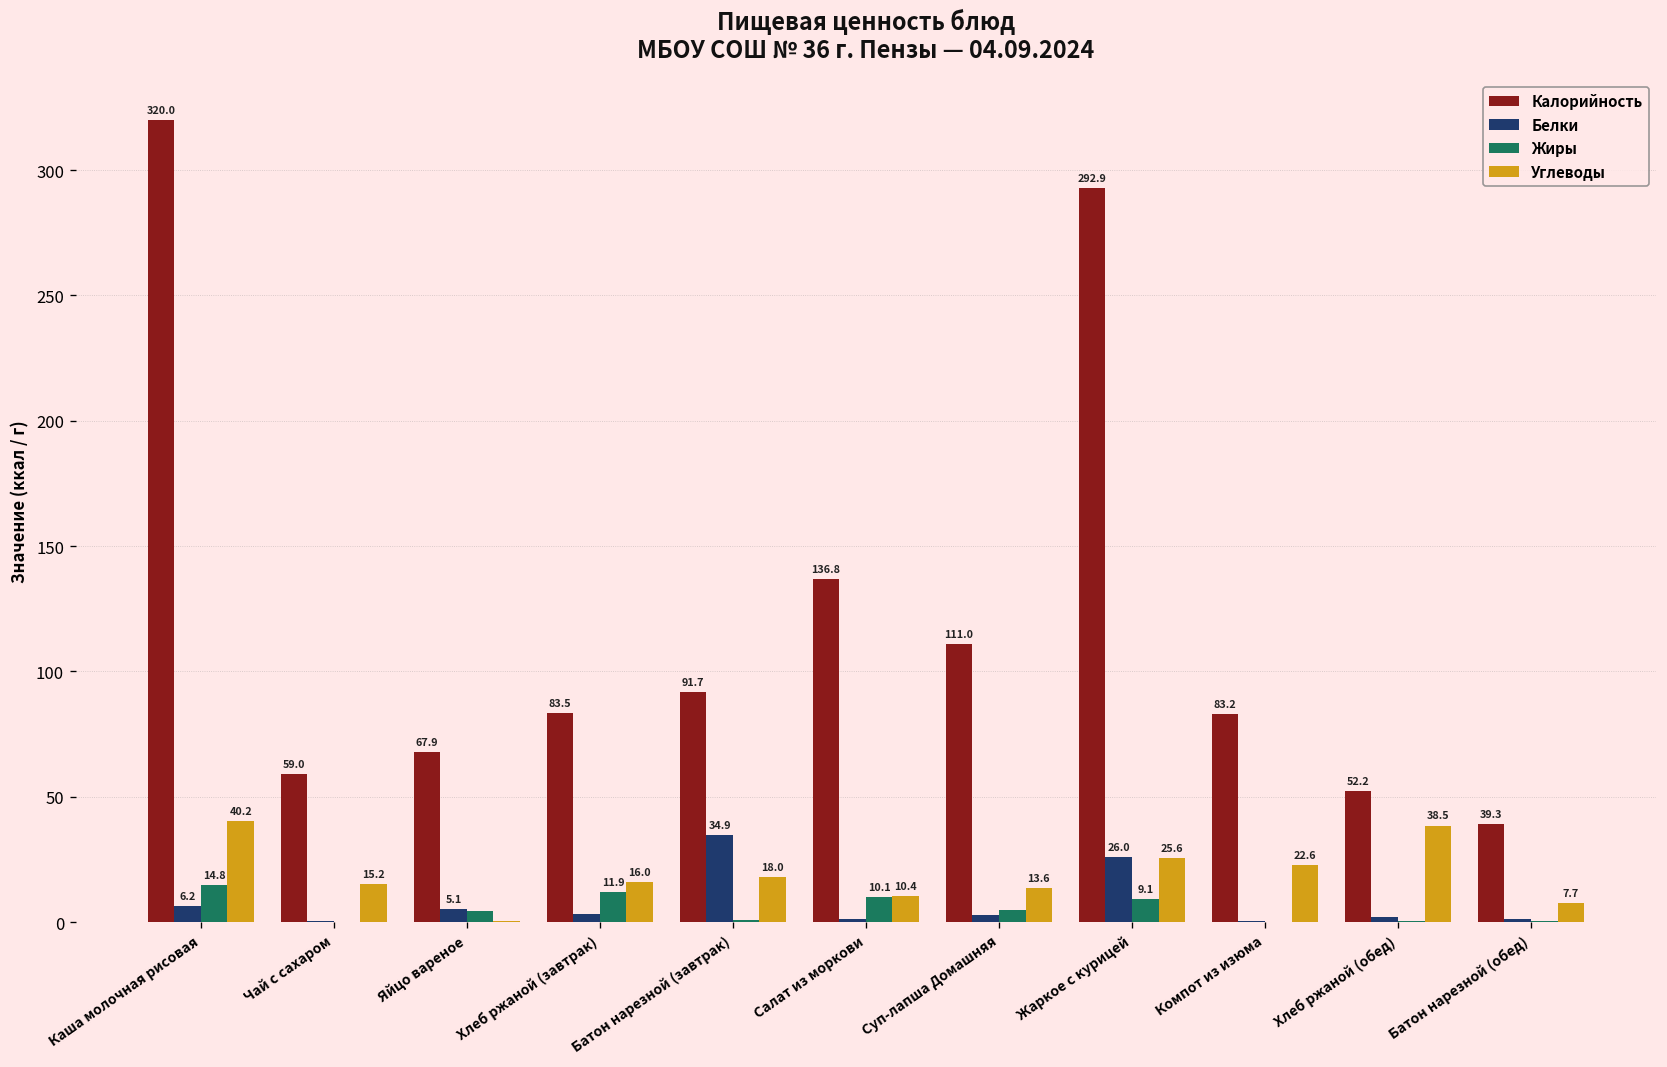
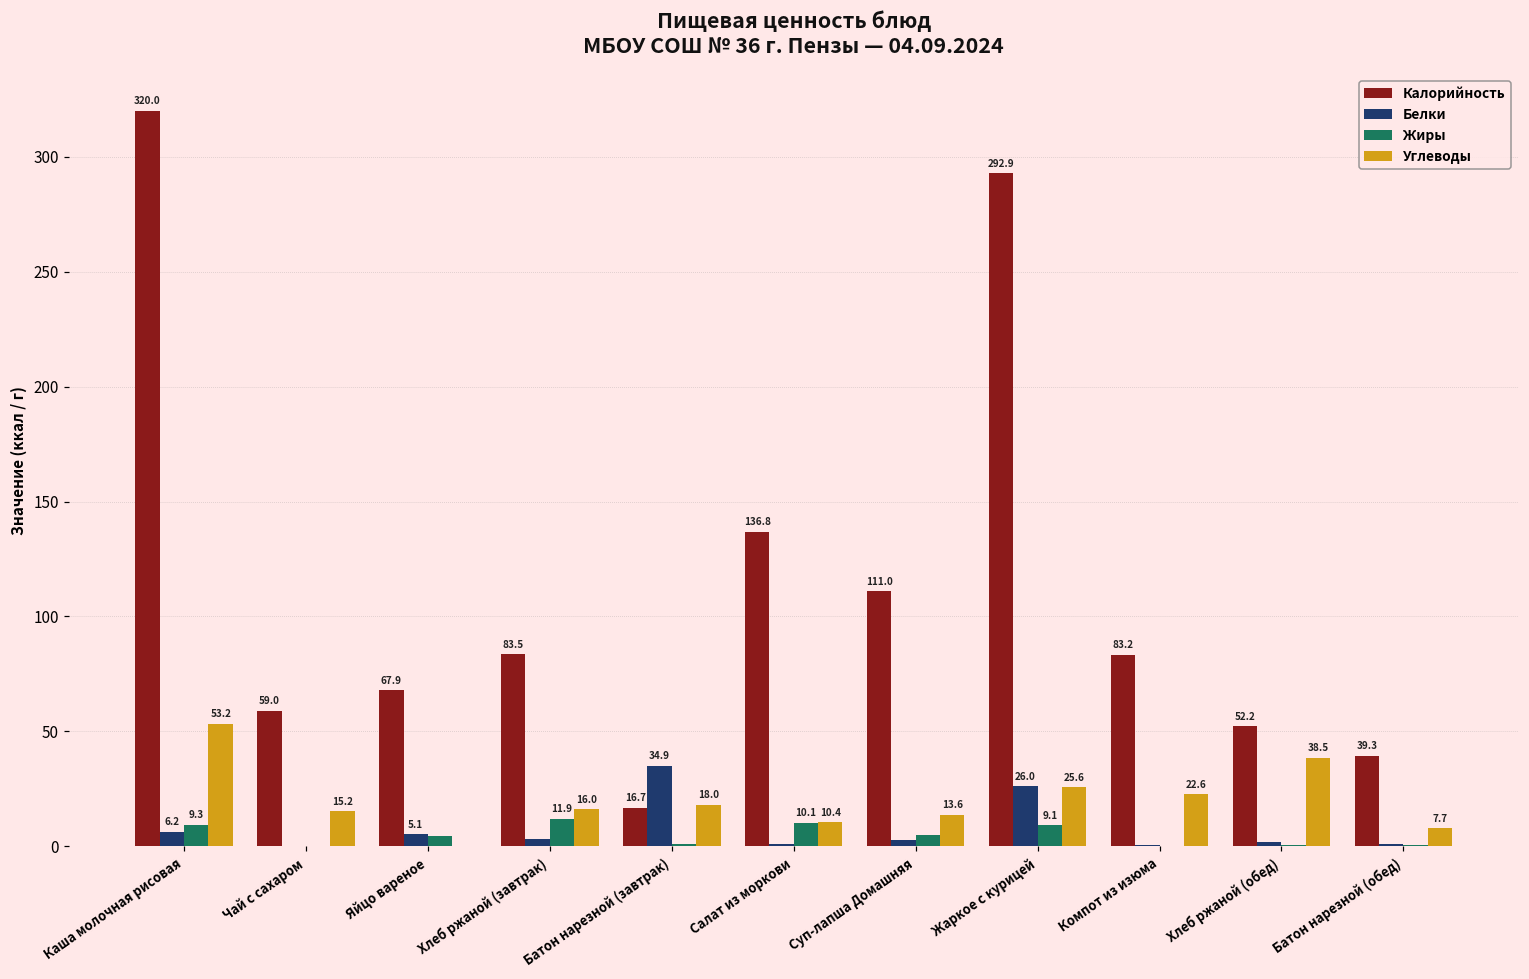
Жиры, Каша молочная рисовая: 14.8 -> 9.3
Углеводы, Каша молочная рисовая: 40.2 -> 53.2
Калорийность, Батон нарезной (завтрак): 91.7 -> 16.7
